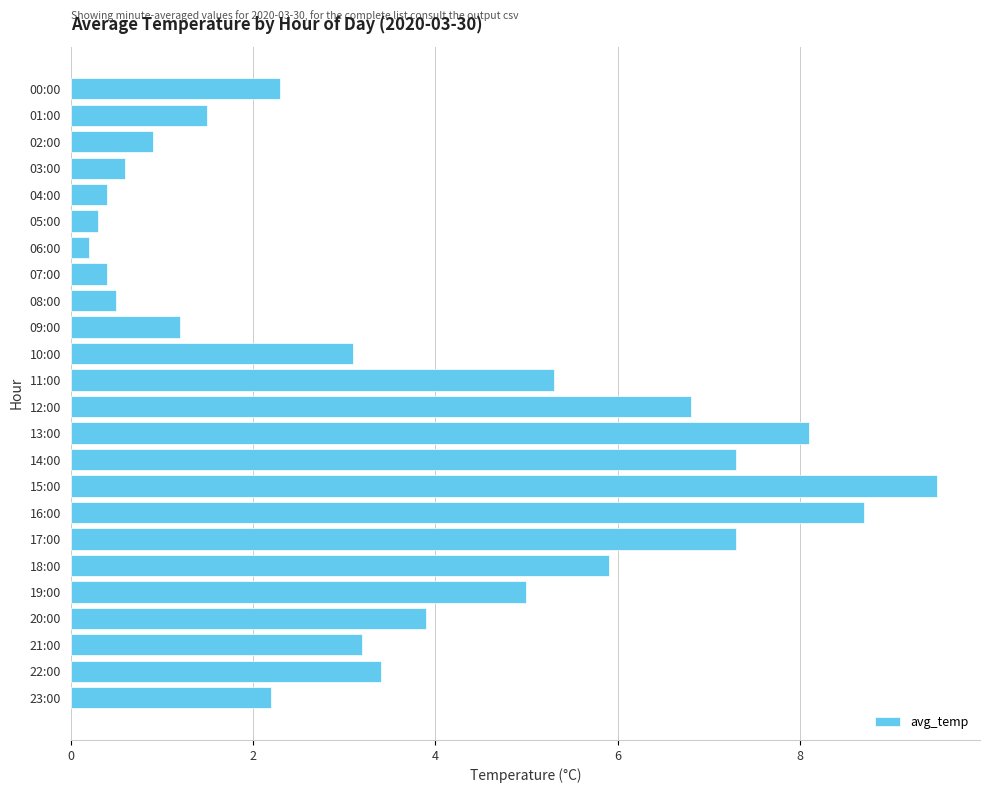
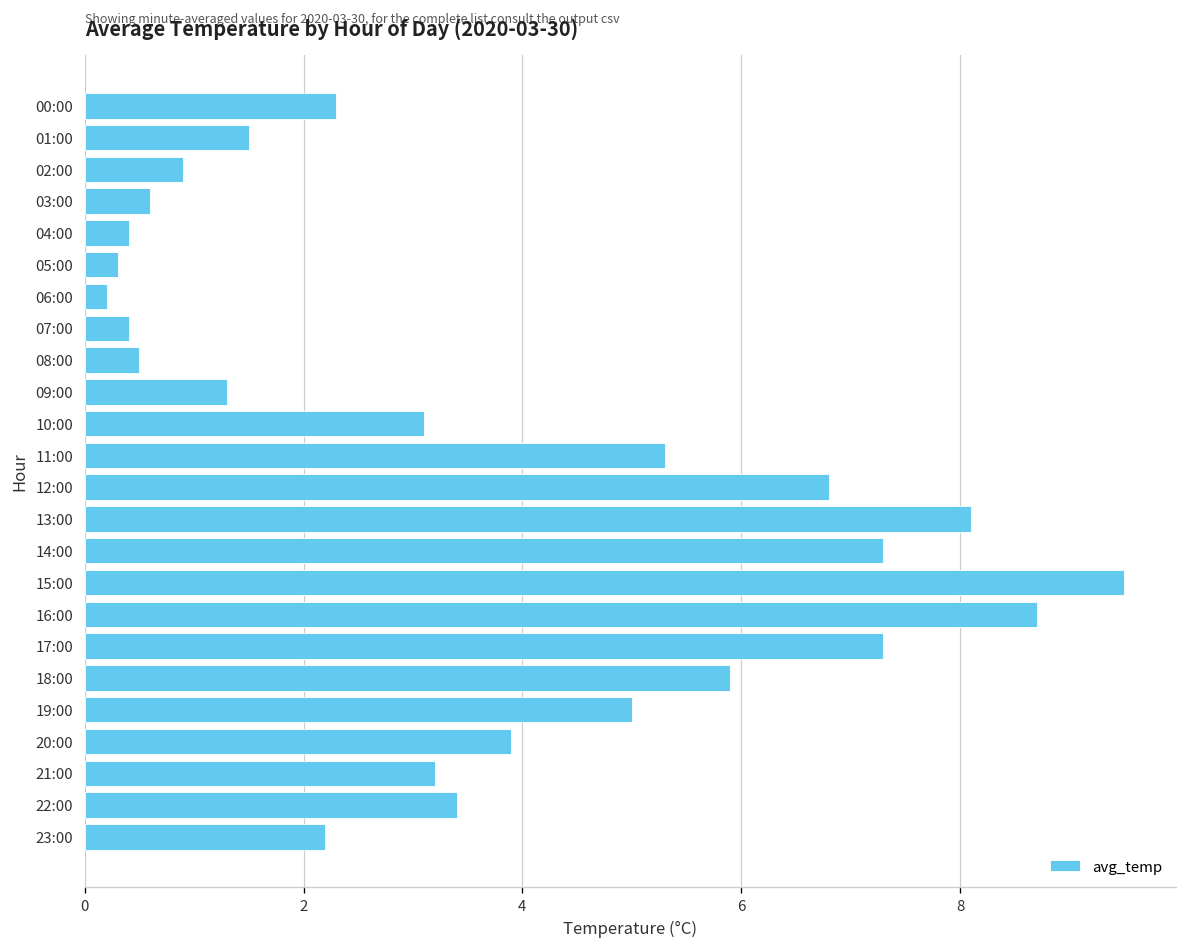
09:00: 1.2 -> 1.3
